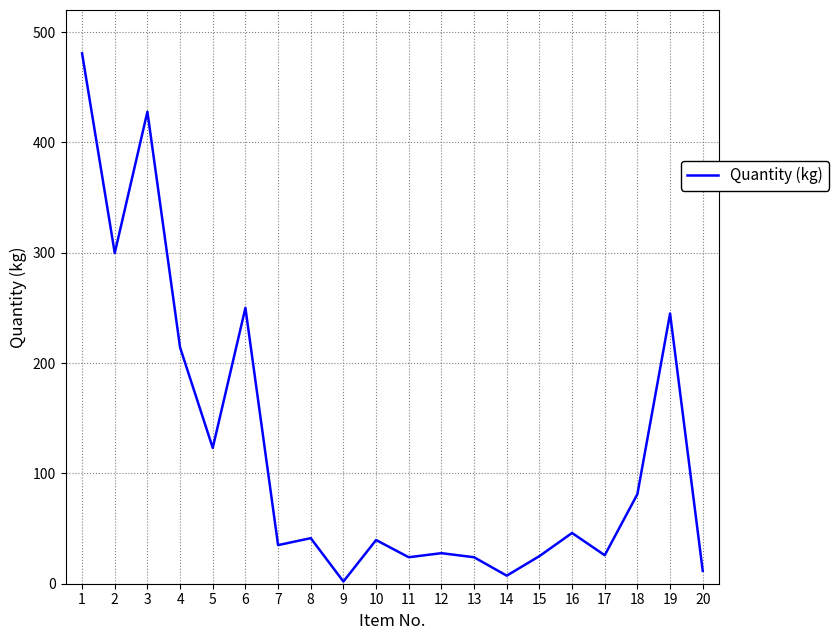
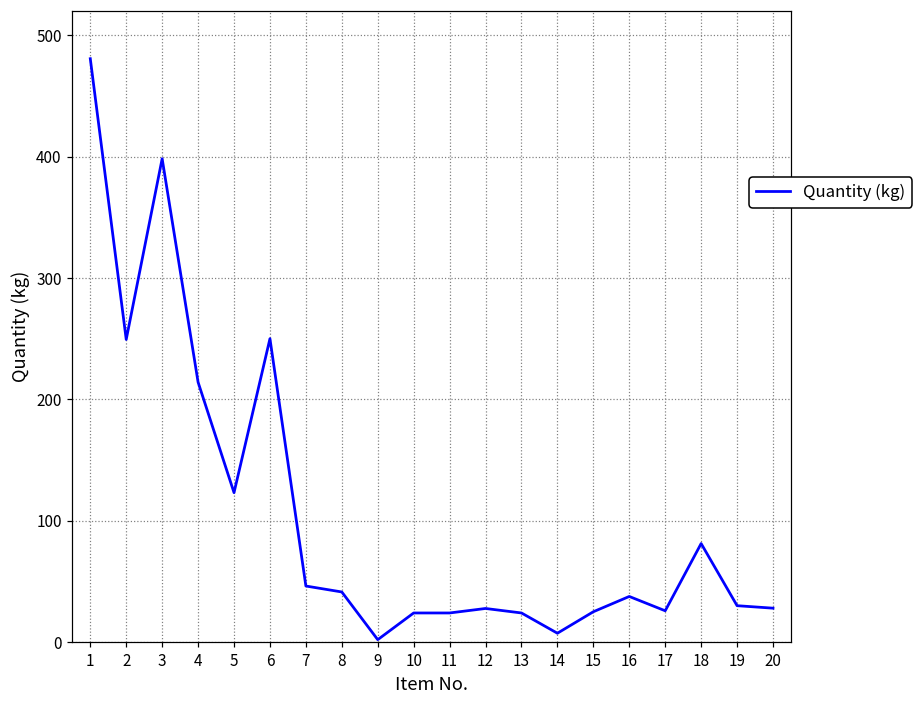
2: 300 -> 249
3: 428 -> 398
7: 35 -> 46
10: 40 -> 24
16: 46 -> 38
19: 245 -> 30
20: 12 -> 28
